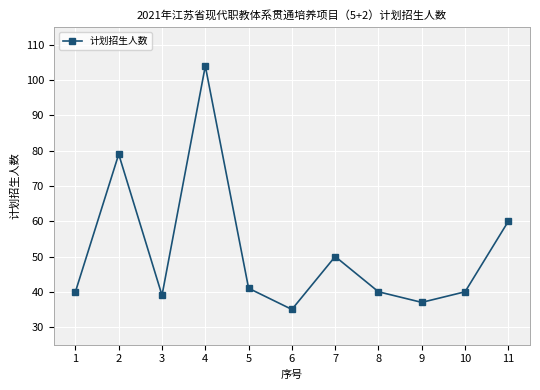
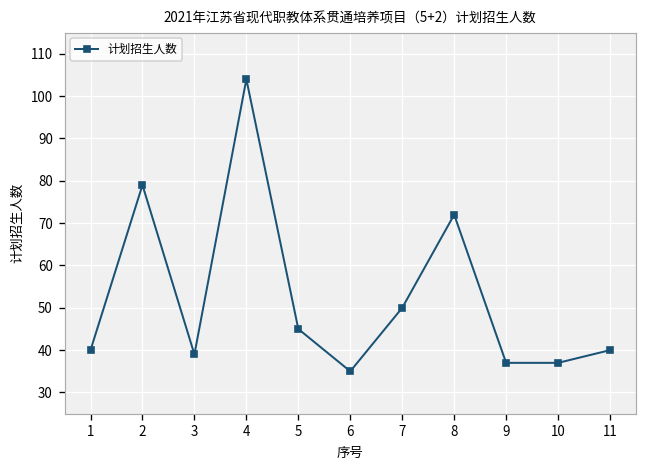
5: 41 -> 45
8: 40 -> 72
10: 40 -> 37
11: 60 -> 40
